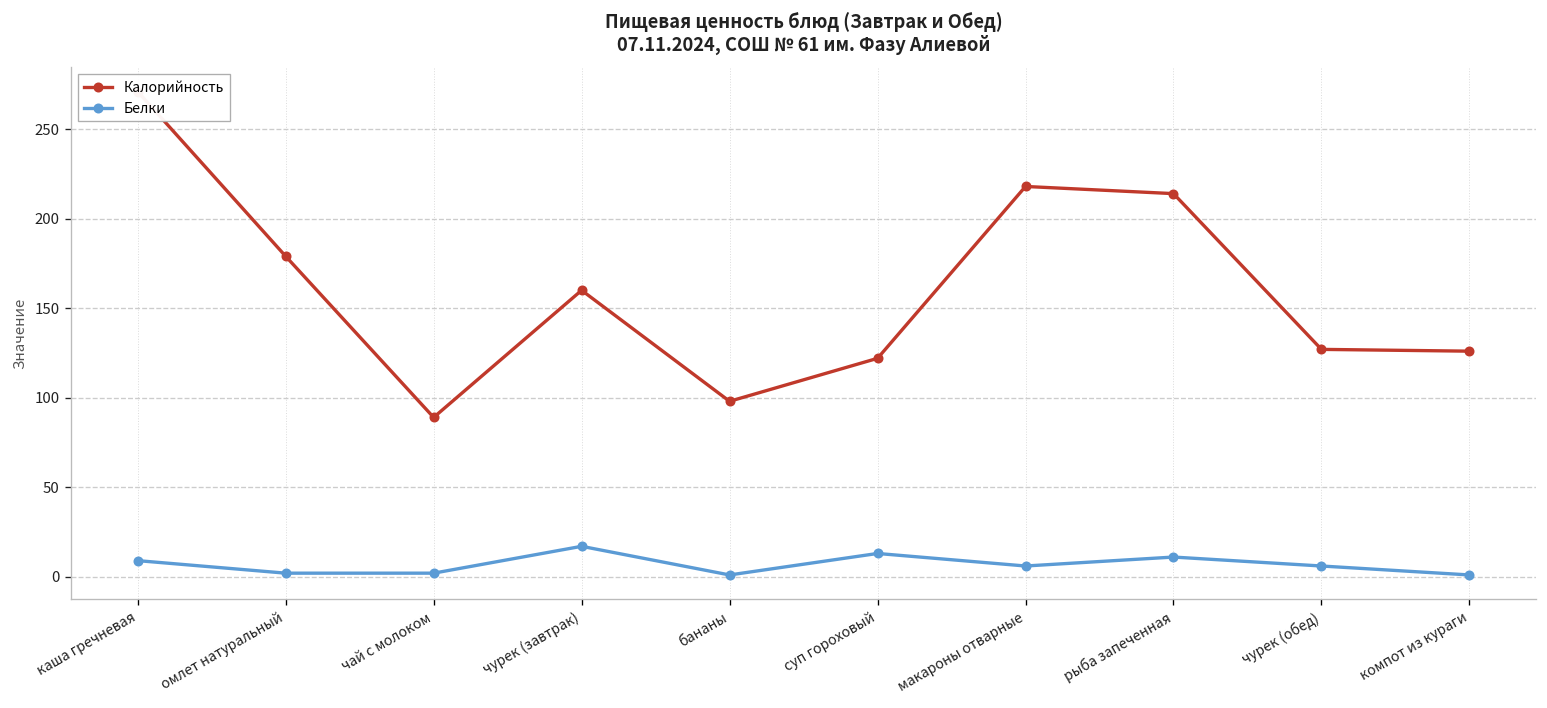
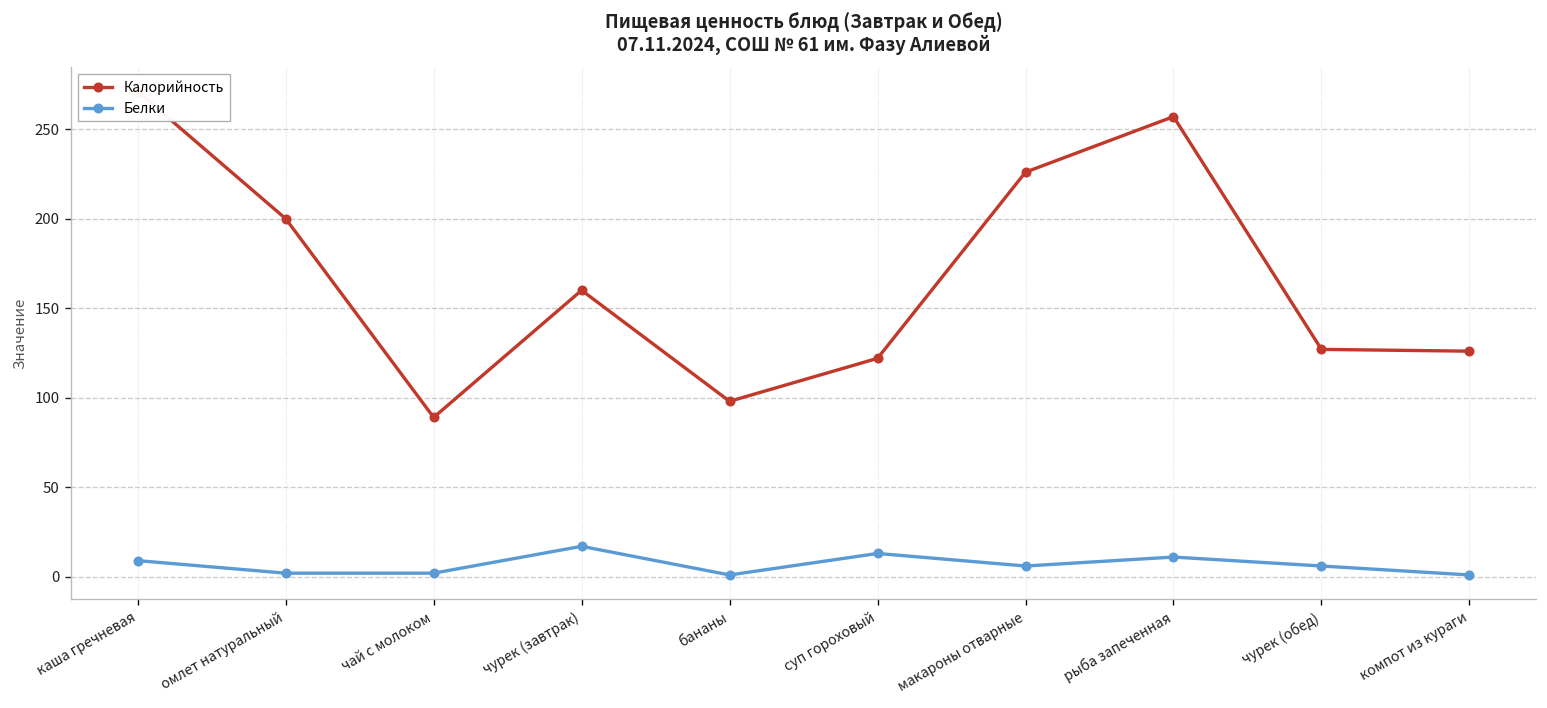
Калорийность, омлет натуральный: 179 -> 200
Калорийность, макароны отварные: 218 -> 226
Калорийность, рыба запеченная: 214 -> 257
